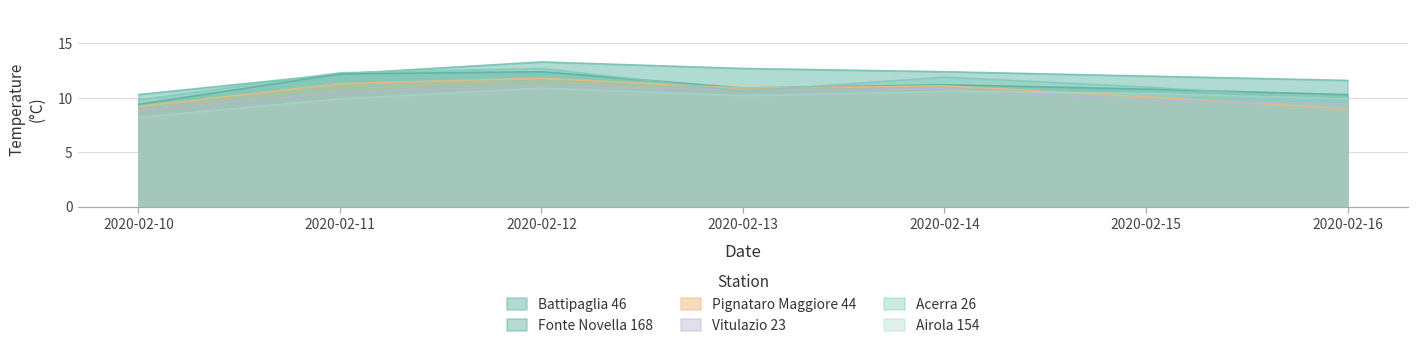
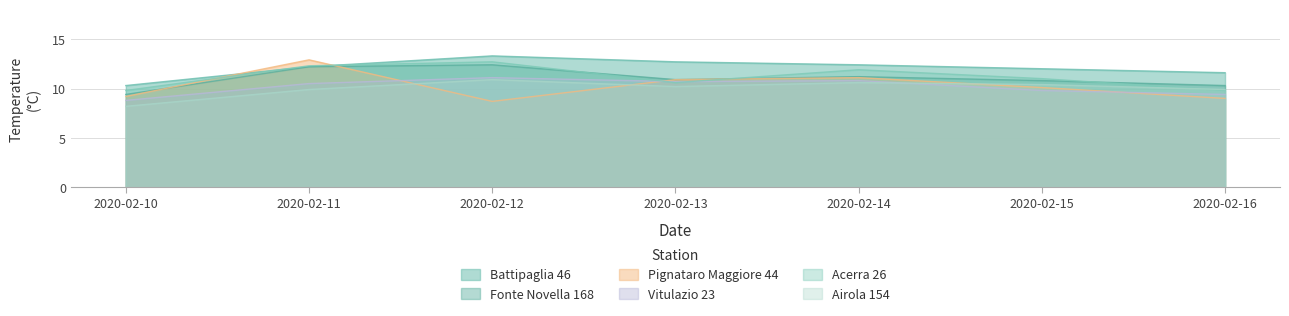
Pignataro Maggiore 44, 2020-02-11: 11 -> 13
Pignataro Maggiore 44, 2020-02-12: 12 -> 9
